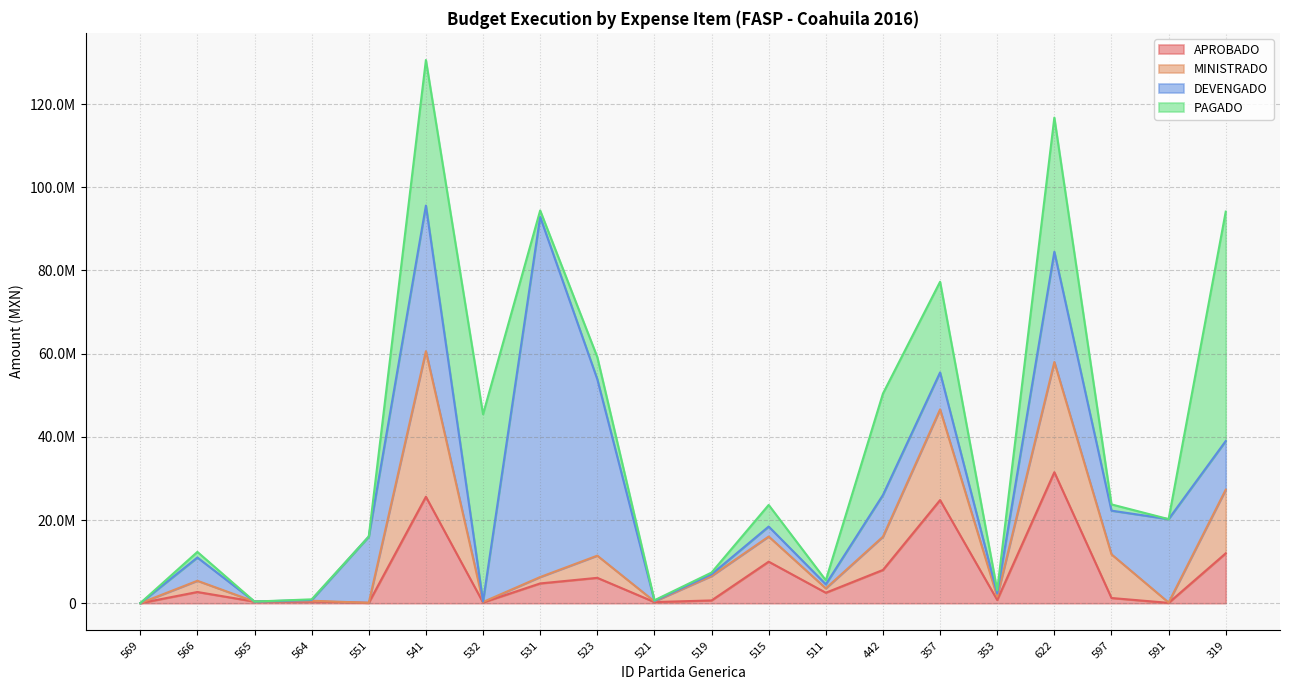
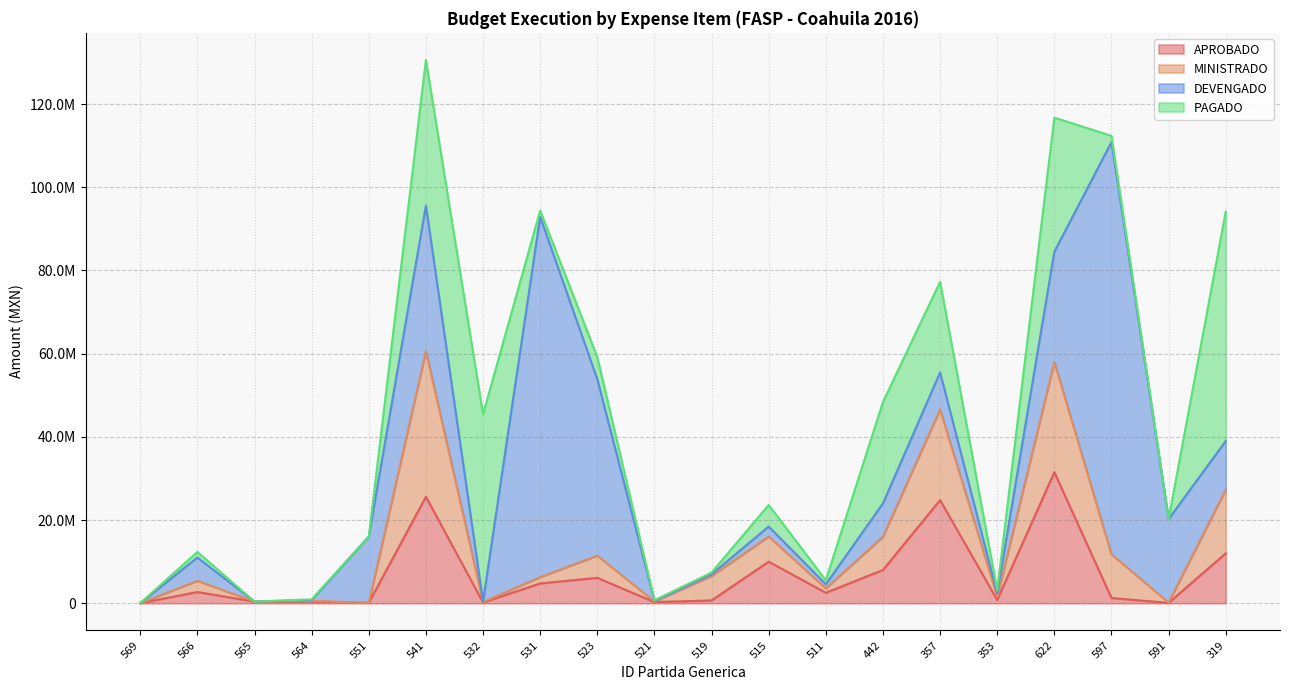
DEVENGADO, 442: 10000000 -> 8000000
DEVENGADO, 597: 11000000 -> 99000000
